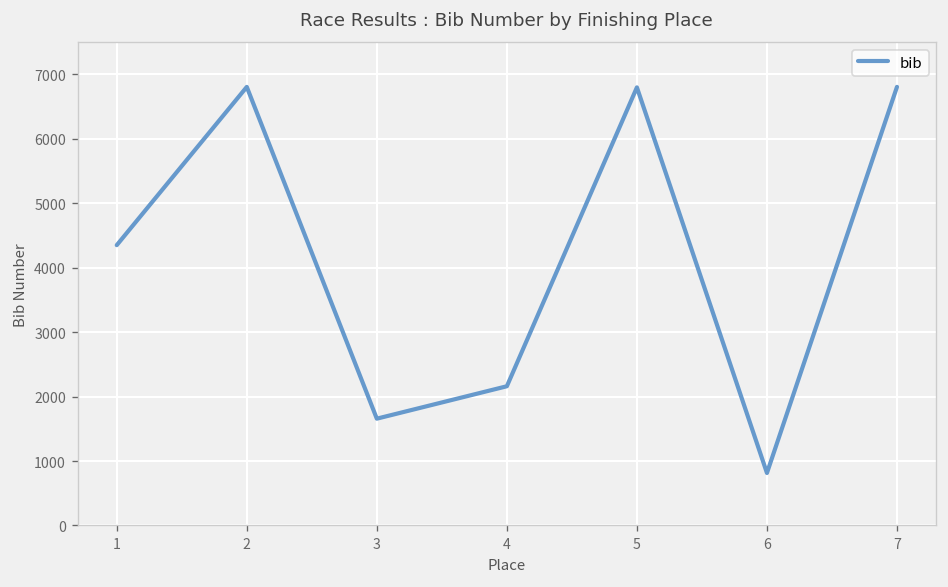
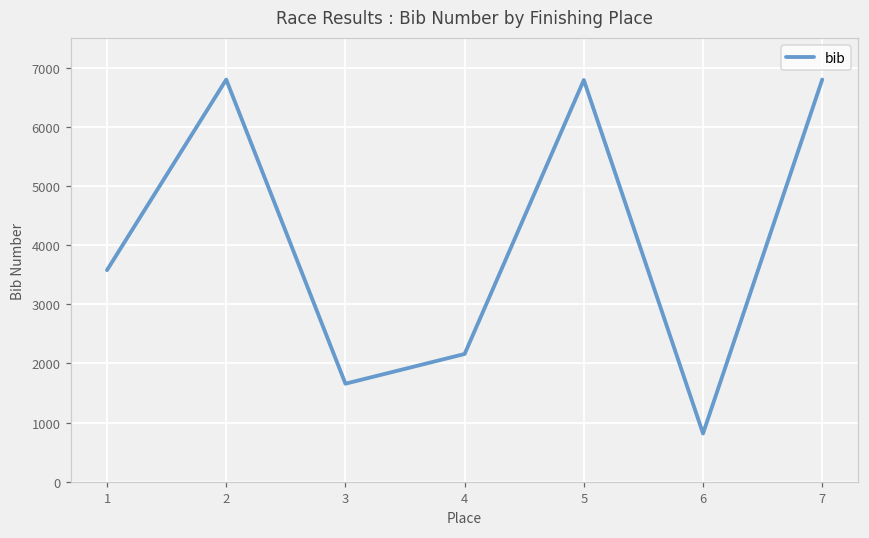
1: 4300 -> 3600
